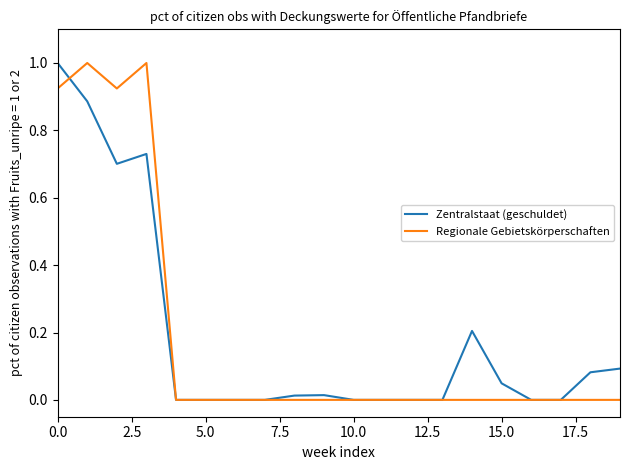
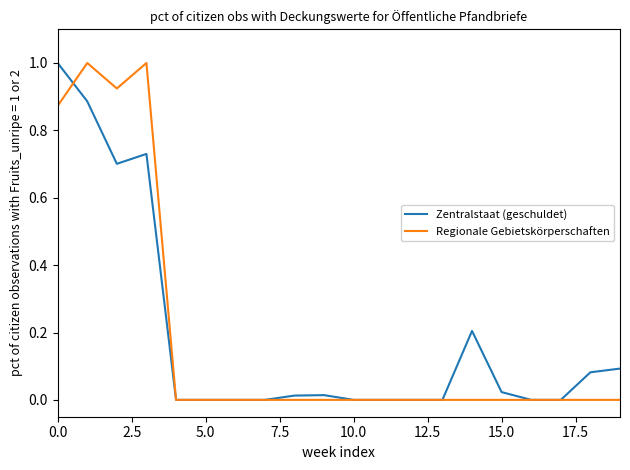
Regionale Gebietskörperschaften, 0.0: 0.92 -> 0.87
Zentralstaat (geschuldet), 15.0: 0.05 -> 0.02
